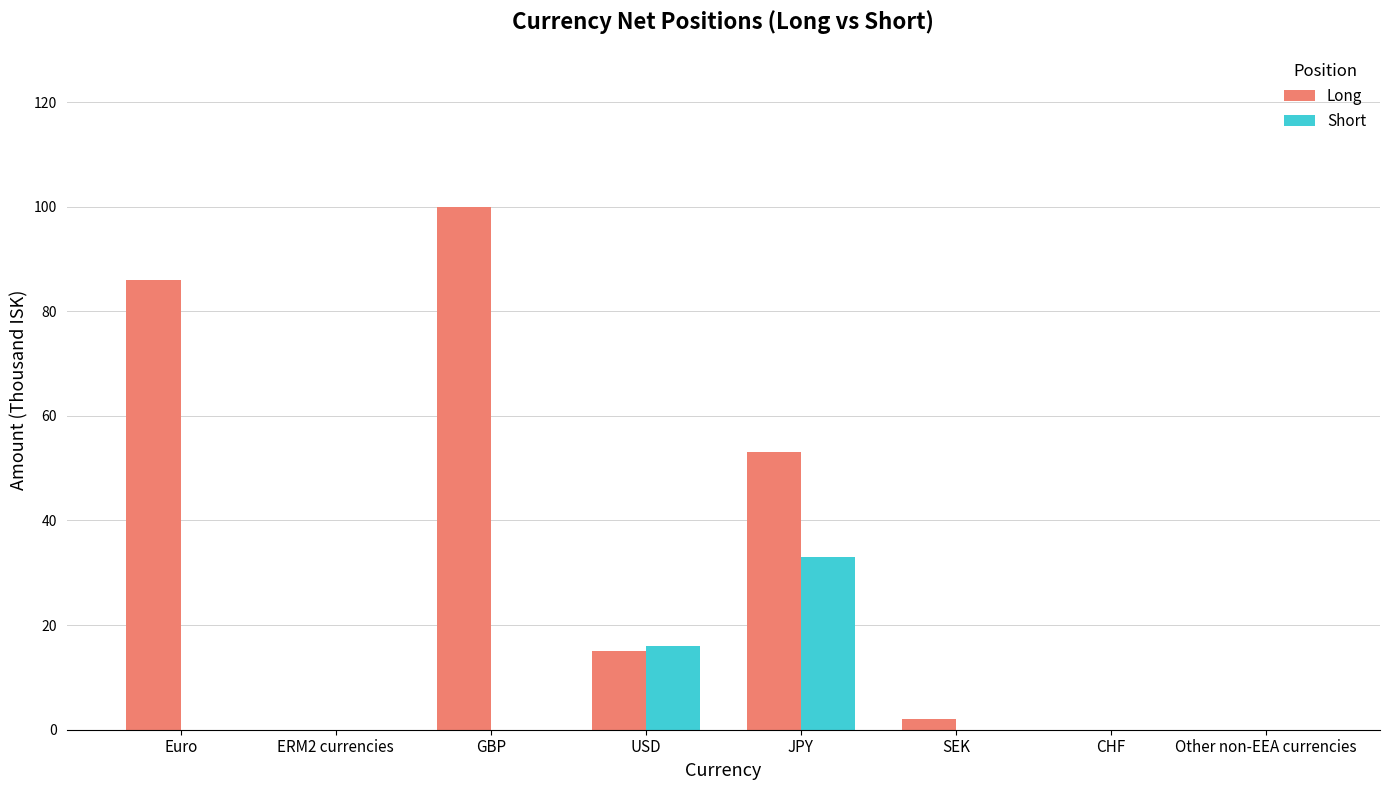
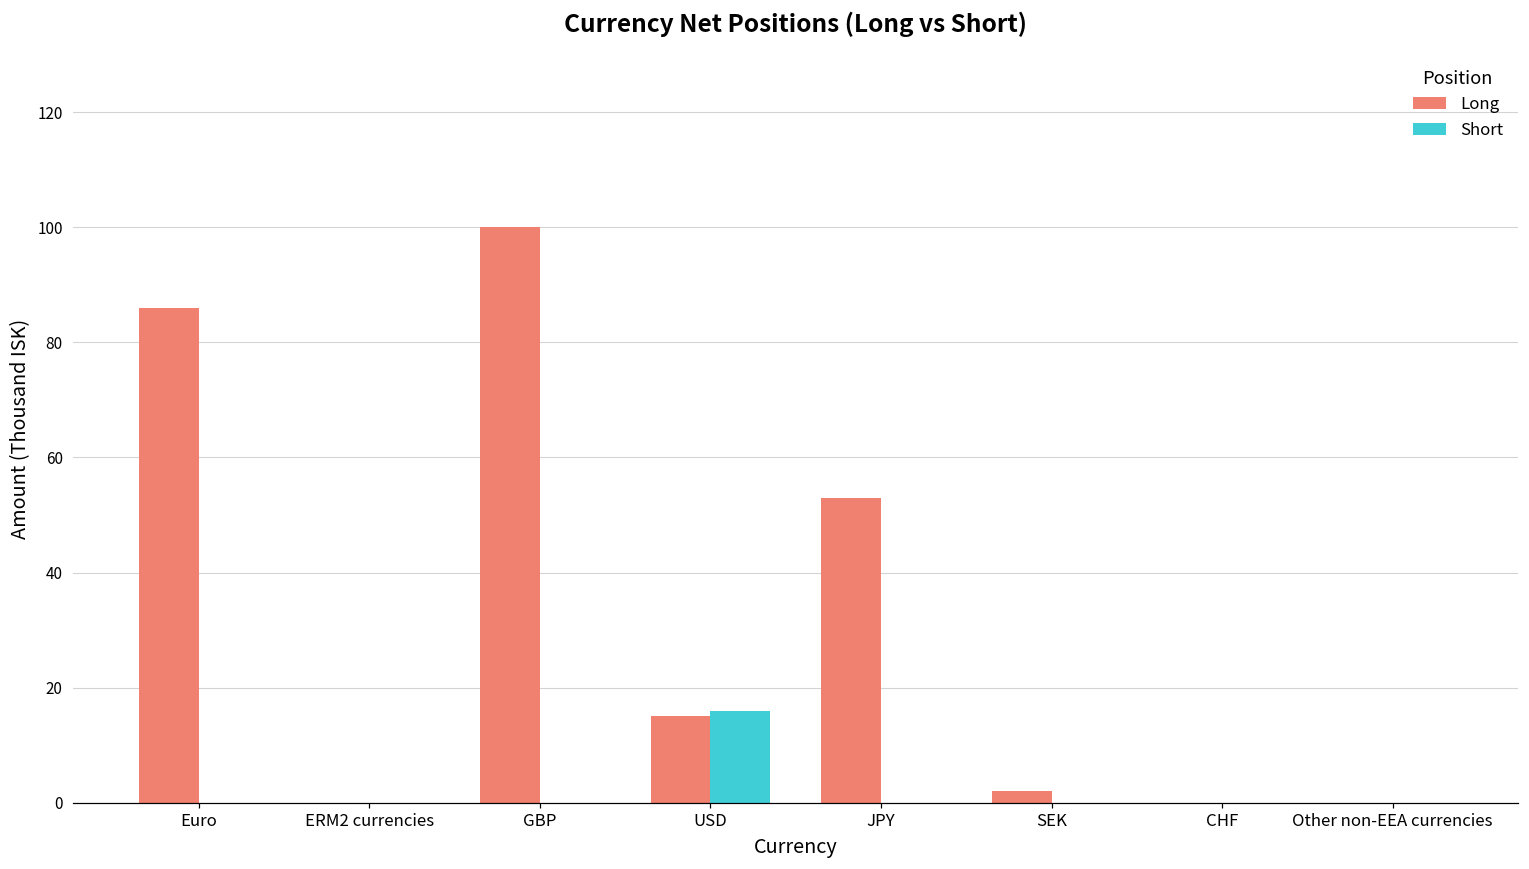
Short, JPY: 33 -> 0
